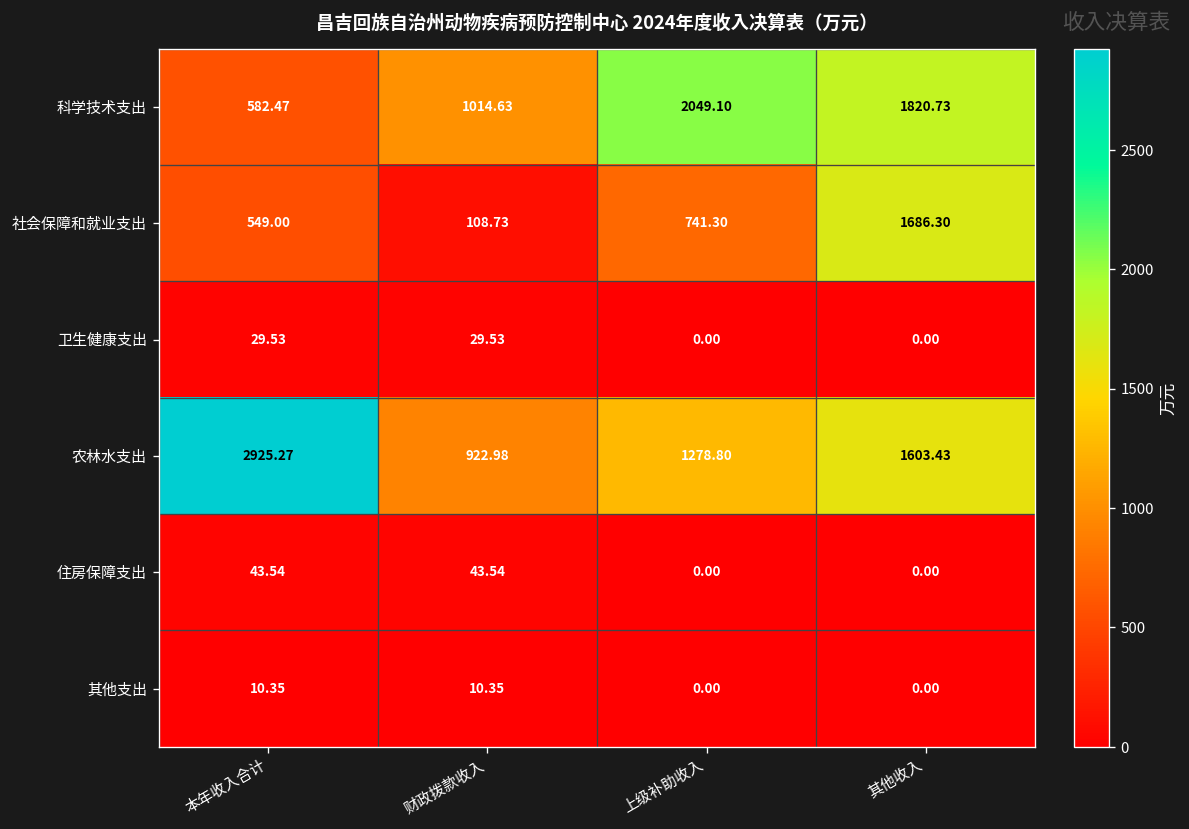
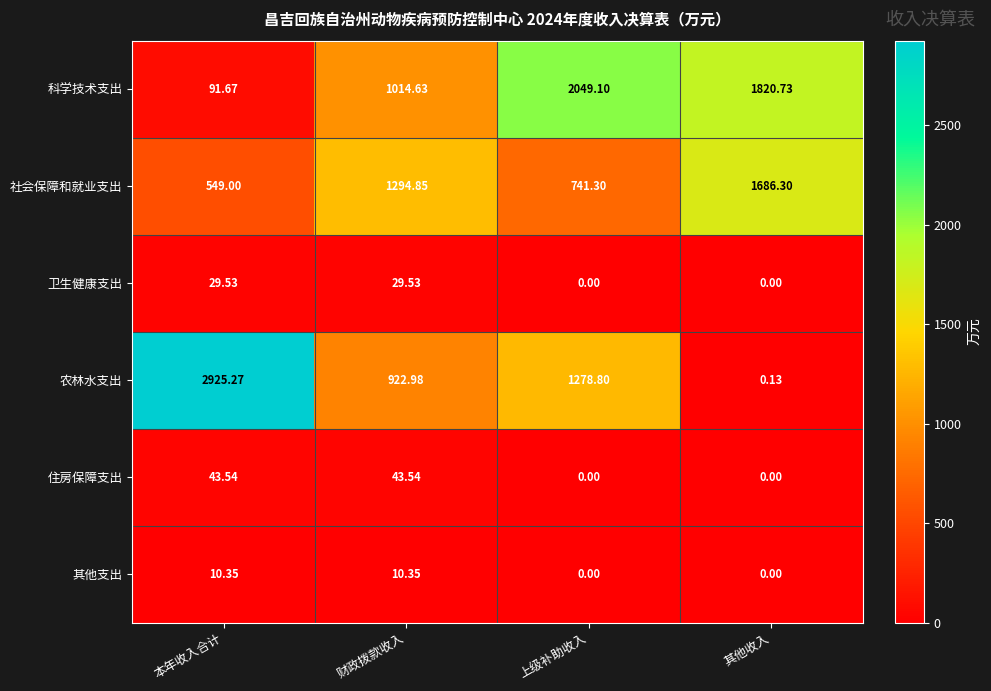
科学技术支出, 本年收入合计: 582.47 -> 91.67
社会保障和就业支出, 财政拨款收入: 108.73 -> 1294.85
农林水支出, 其他收入: 1603.43 -> 0.13
